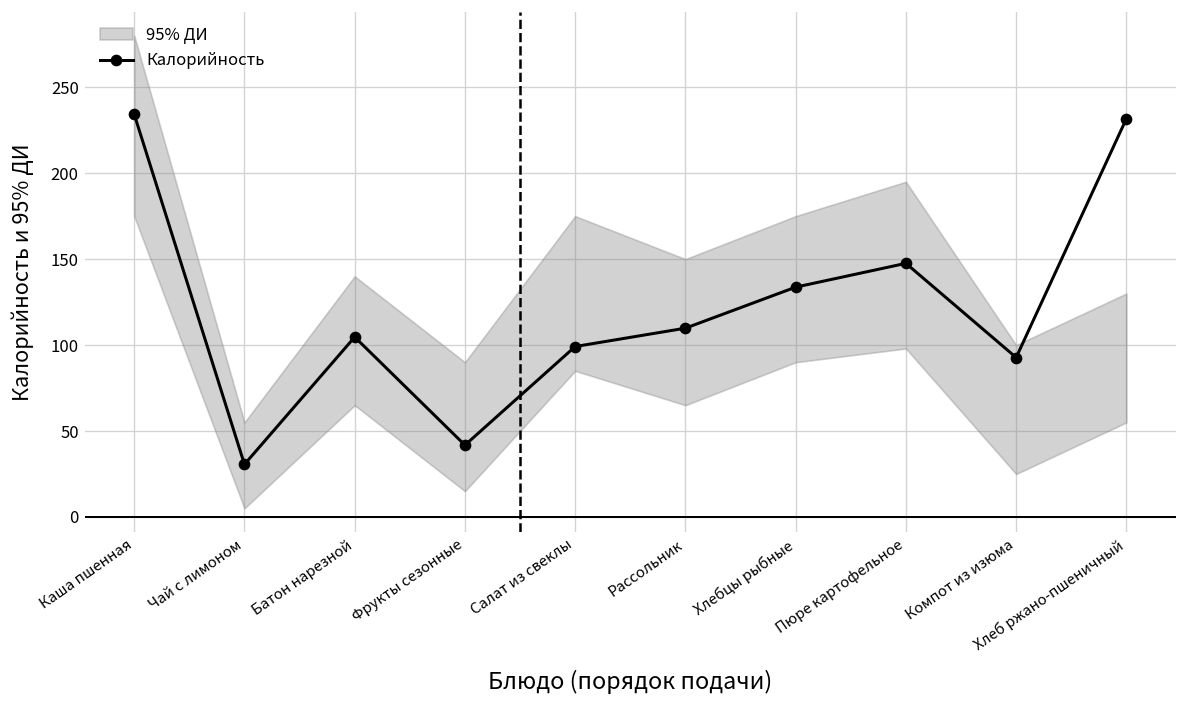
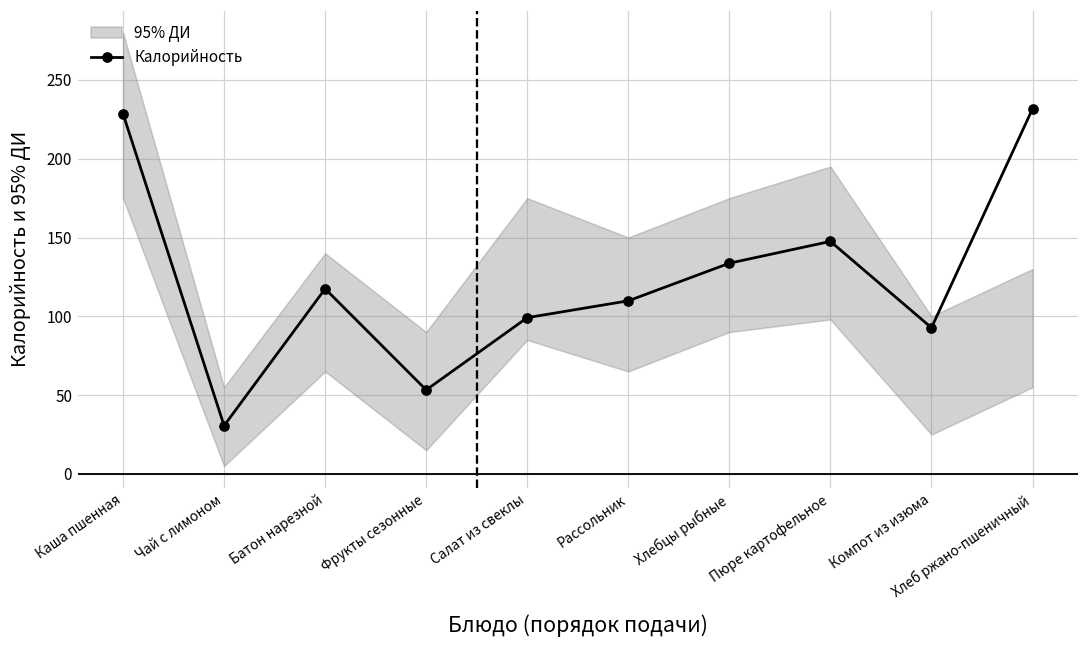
Калорийность, Каша пшенная: 234 -> 229
Калорийность, Батон нарезной: 105 -> 117
Калорийность, Фрукты сезонные: 42 -> 53
